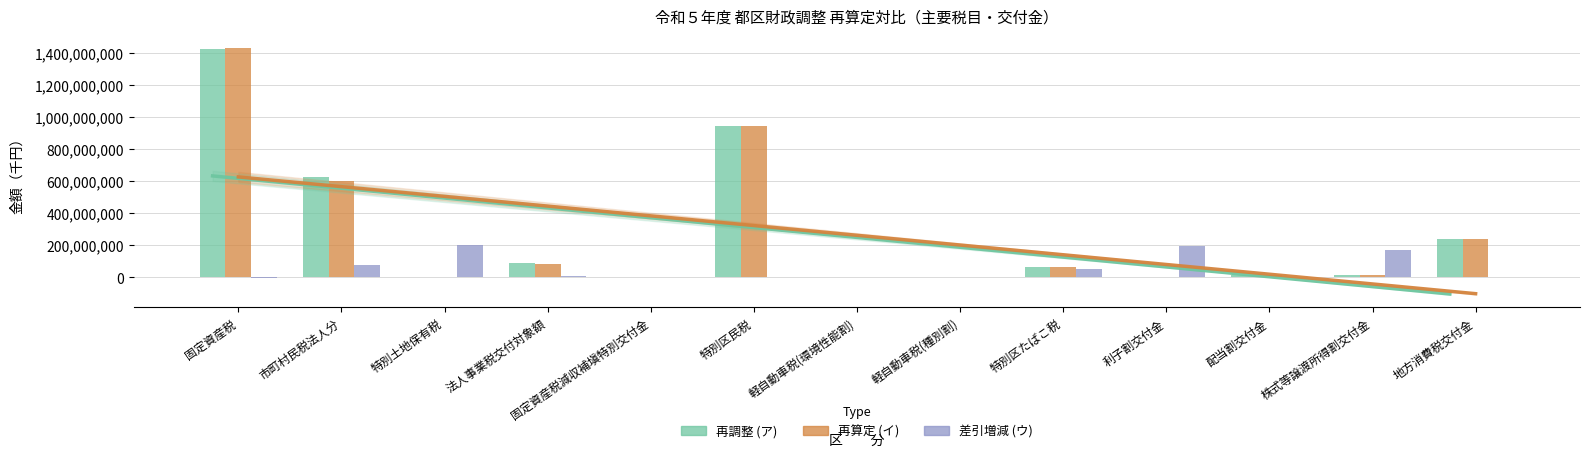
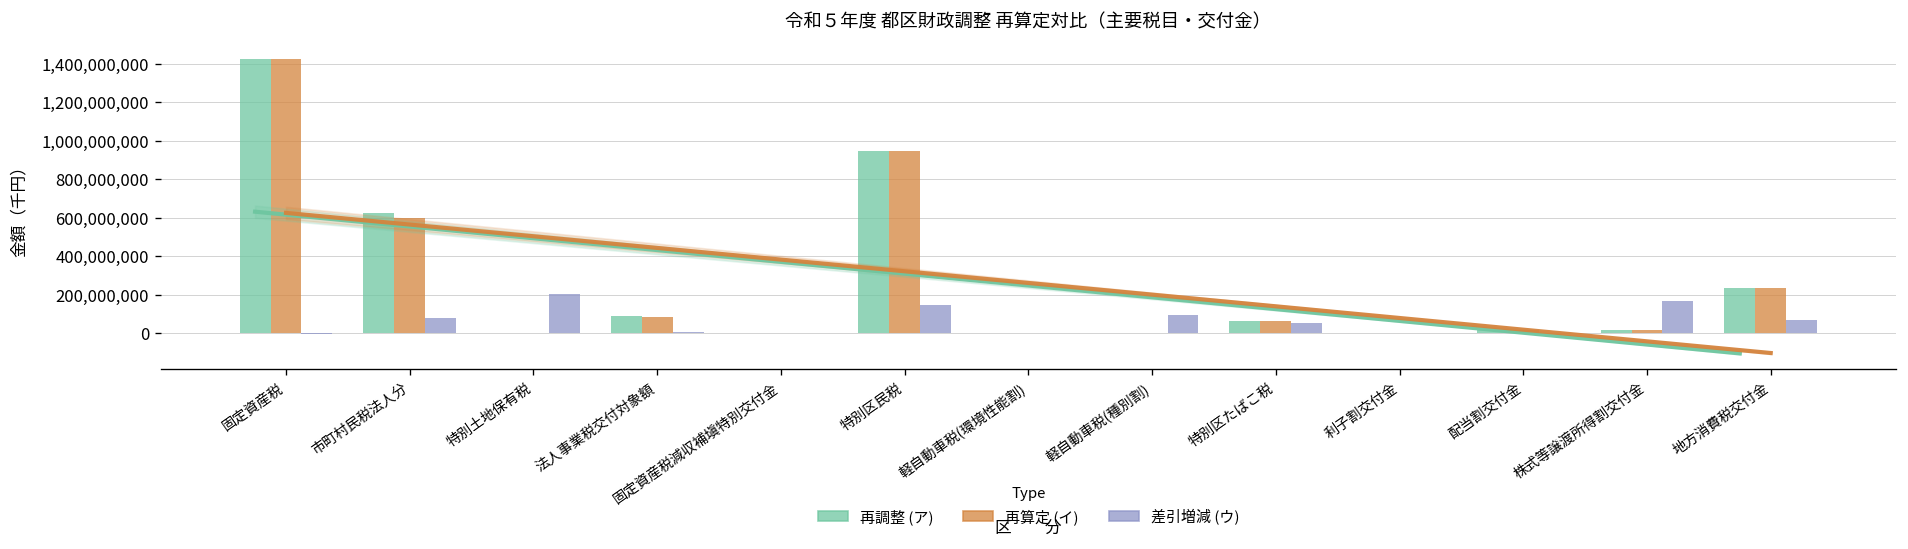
差引増減 (ウ), 特別区民税: 0 -> 150,000,000
差引増減 (ウ), 軽自動車税(種別割): 0 -> 90,000,000
差引増減 (ウ), 利子割交付金: 200,000,000 -> 0
差引増減 (ウ), 地方消費税交付金: 0 -> 70,000,000
